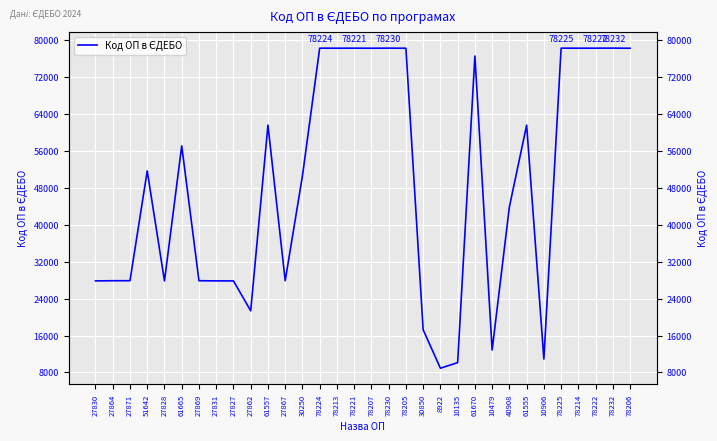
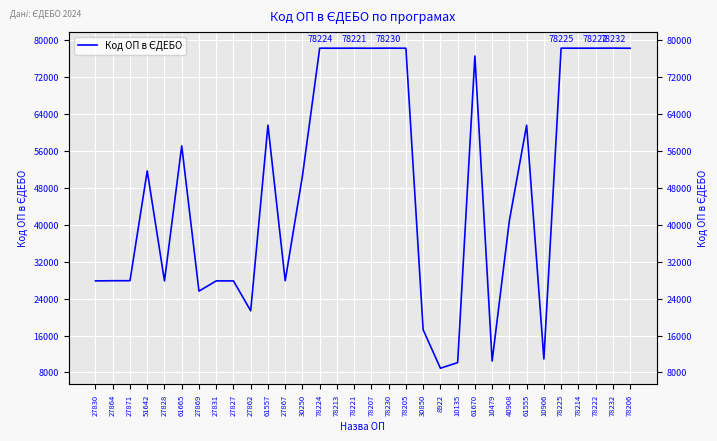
27869: 28000 -> 26000
10479: 13000 -> 10000
40908: 44000 -> 41000
